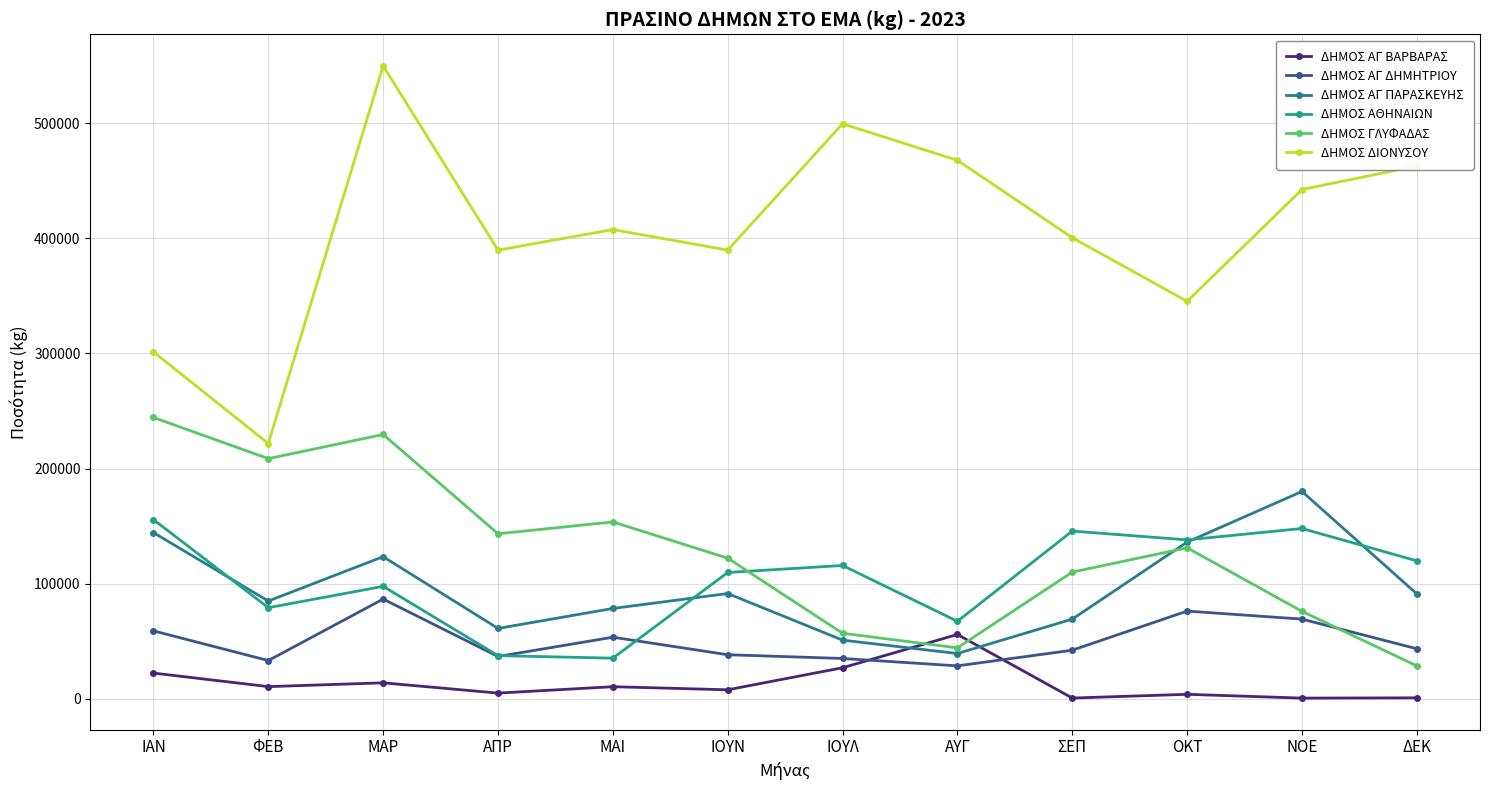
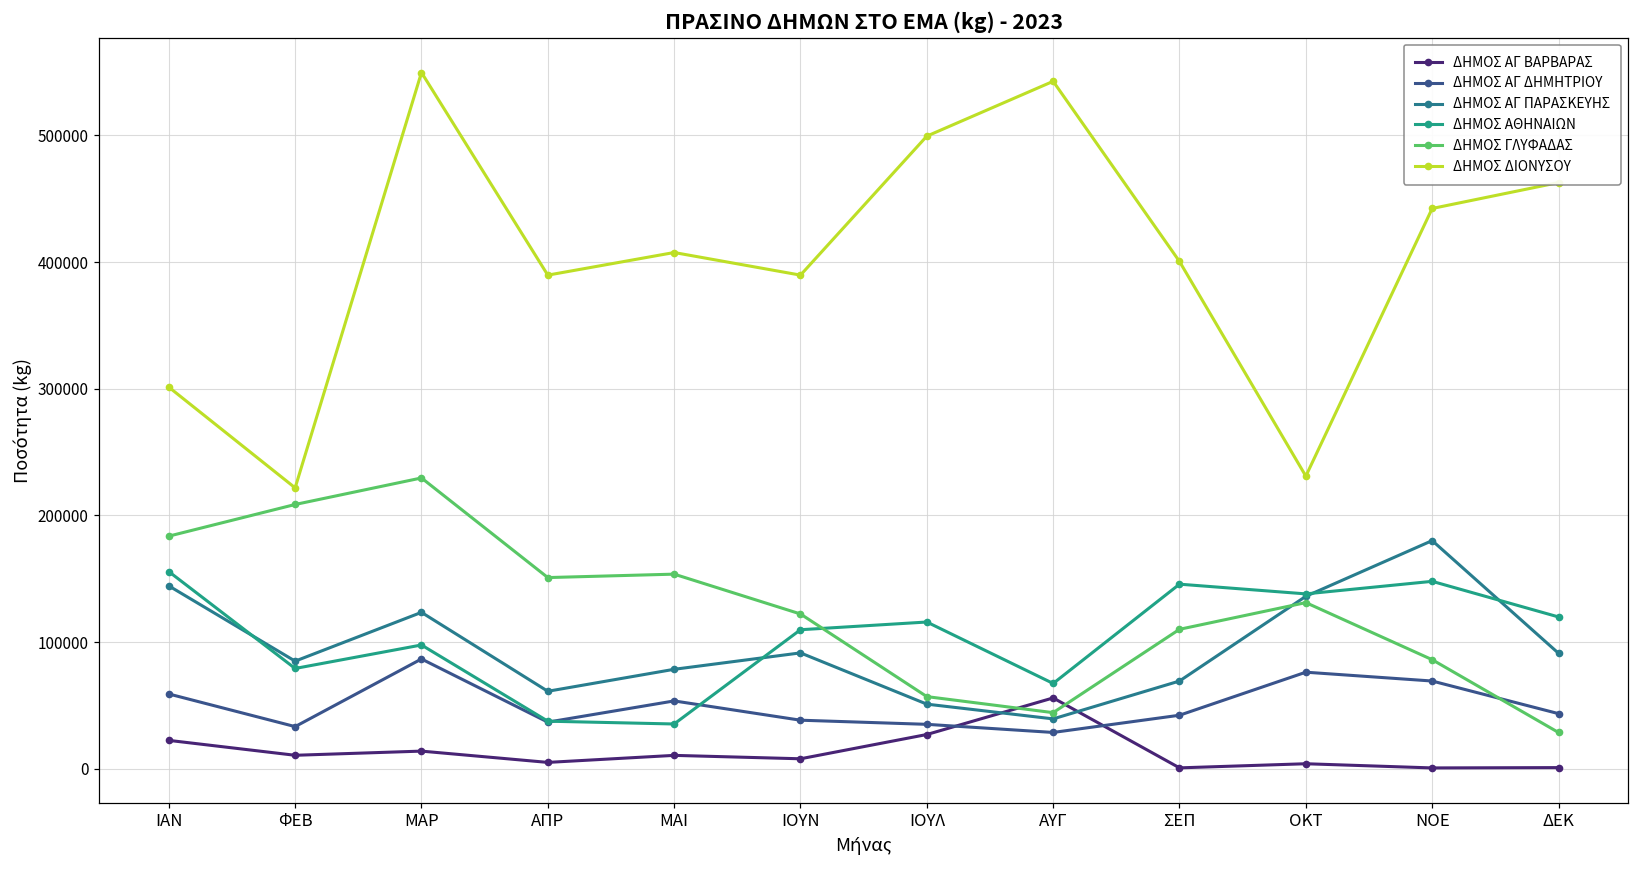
ΔΗΜΟΣ ΓΛΥΦΑΔΑΣ, ΙΑΝ: 244000 -> 184000
ΔΗΜΟΣ ΓΛΥΦΑΔΑΣ, ΑΠΡ: 143000 -> 151000
ΔΗΜΟΣ ΔΙΟΝΥΣΟΥ, ΑΥΓ: 468000 -> 543000
ΔΗΜΟΣ ΔΙΟΝΥΣΟΥ, ΟΚΤ: 345000 -> 231000
ΔΗΜΟΣ ΓΛΥΦΑΔΑΣ, ΝΟΕ: 76000 -> 86000
